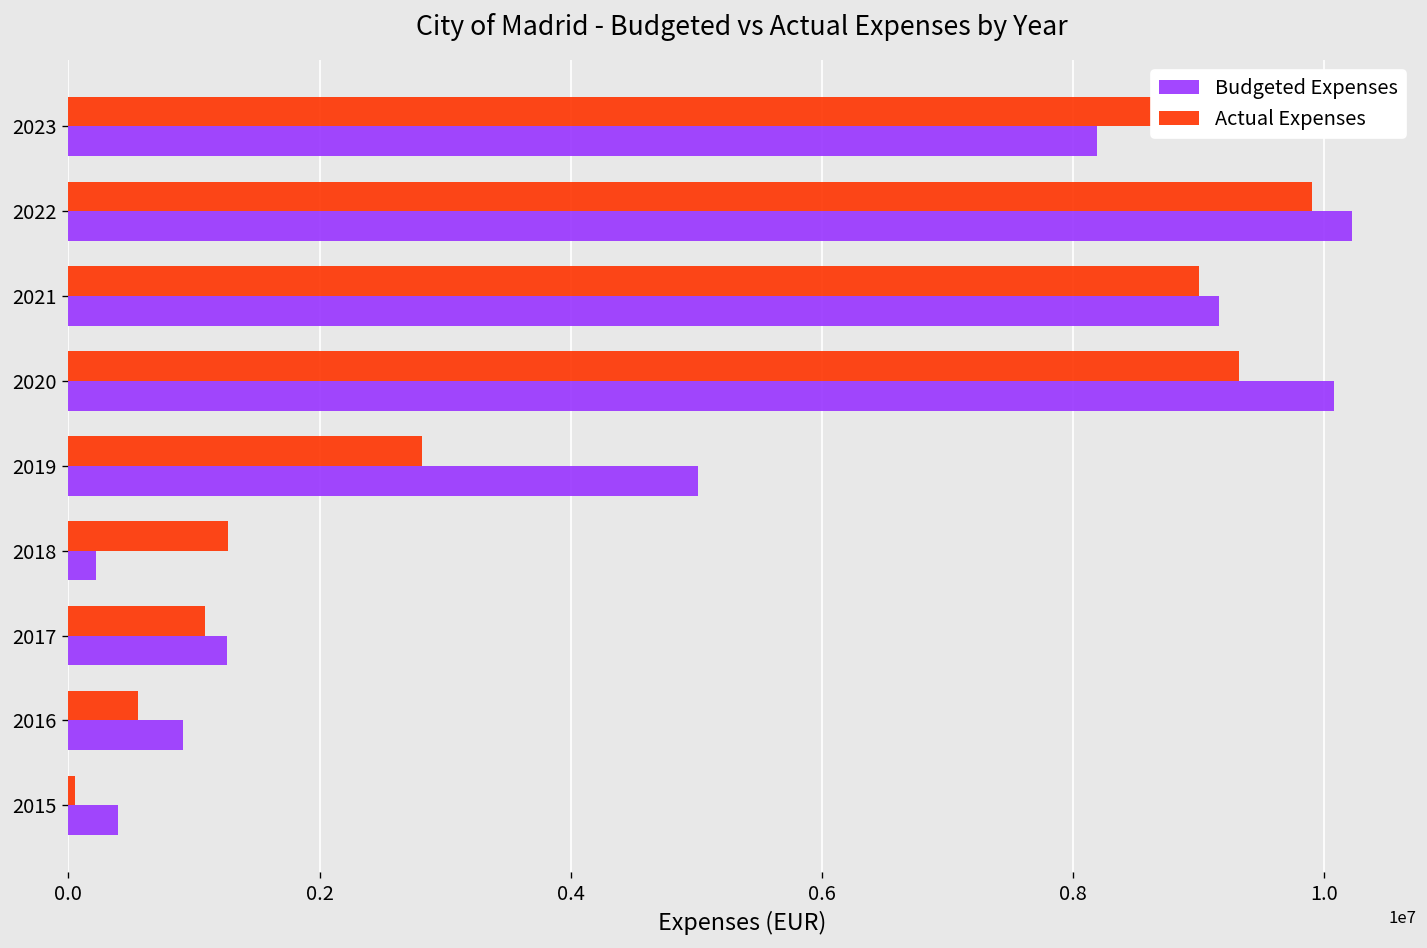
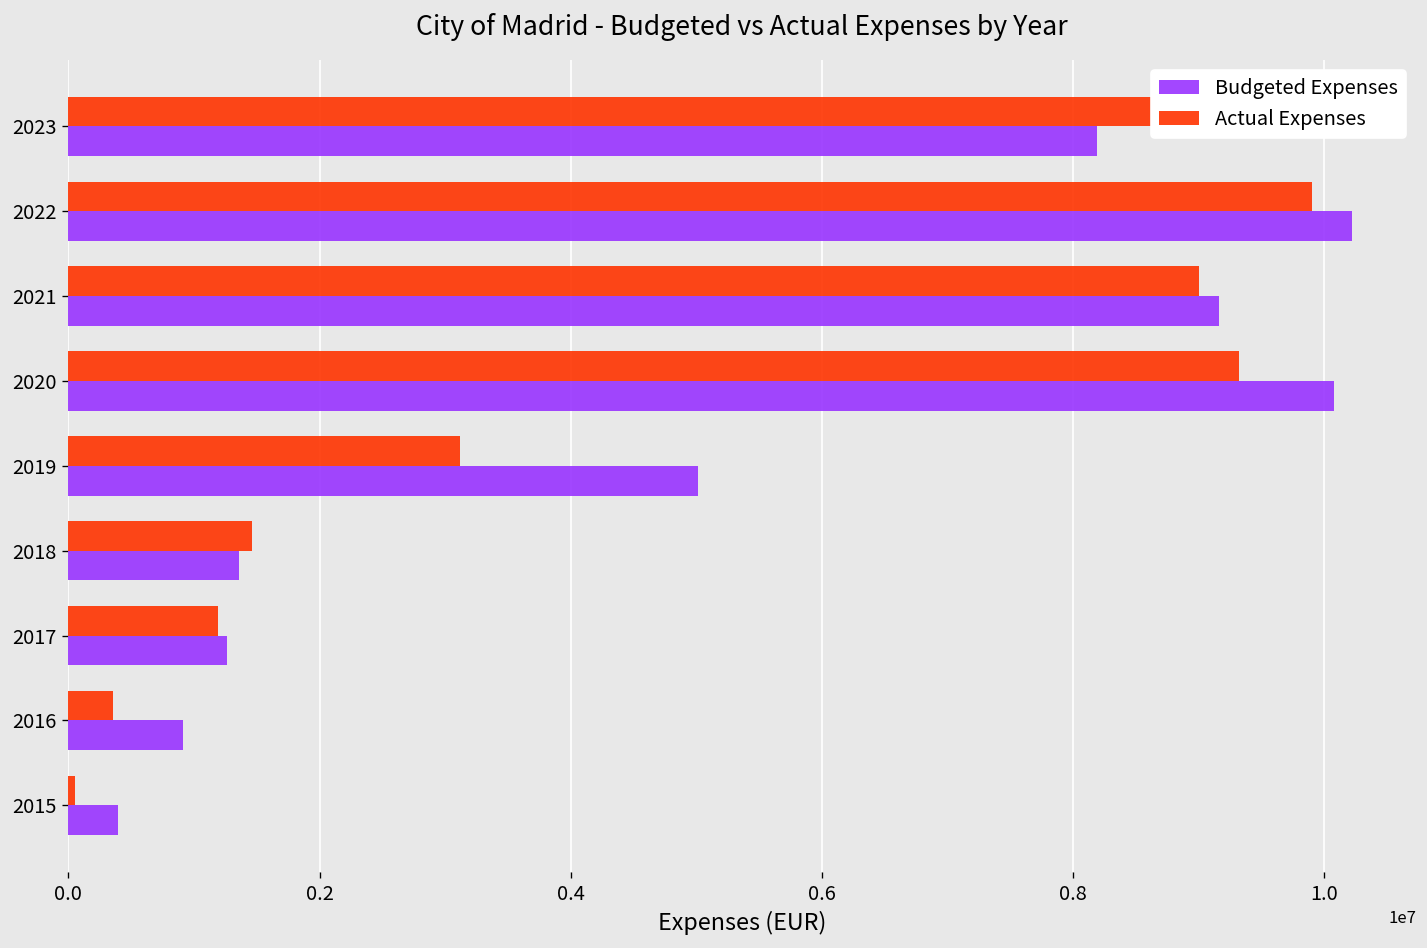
Actual Expenses, 2019: 2820000 -> 3110000
Actual Expenses, 2018: 1270000 -> 1460000
Budgeted Expenses, 2018: 220000 -> 1360000
Actual Expenses, 2017: 1090000 -> 1190000
Actual Expenses, 2016: 560000 -> 350000
